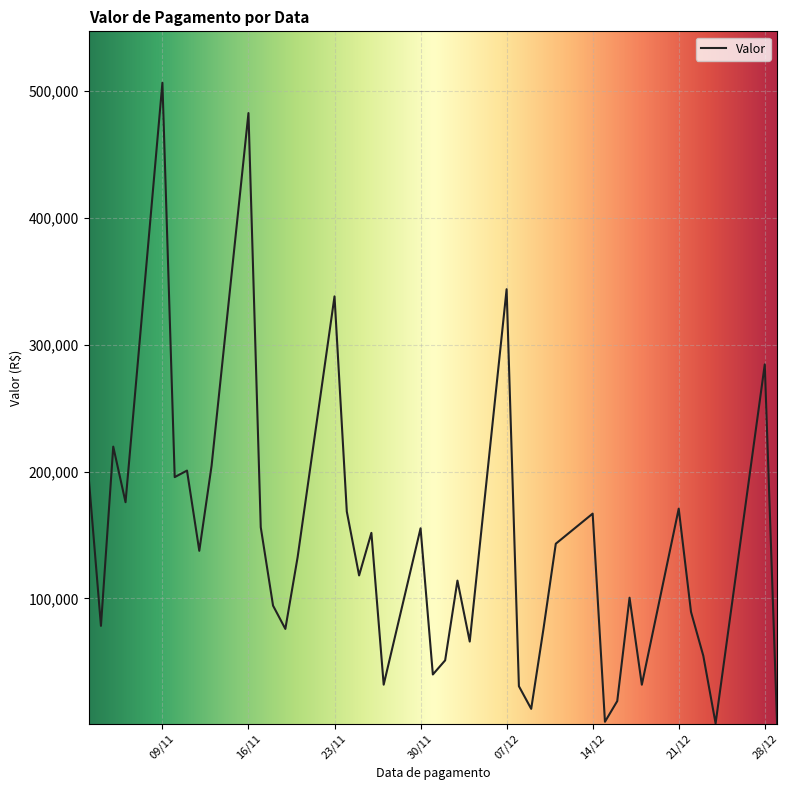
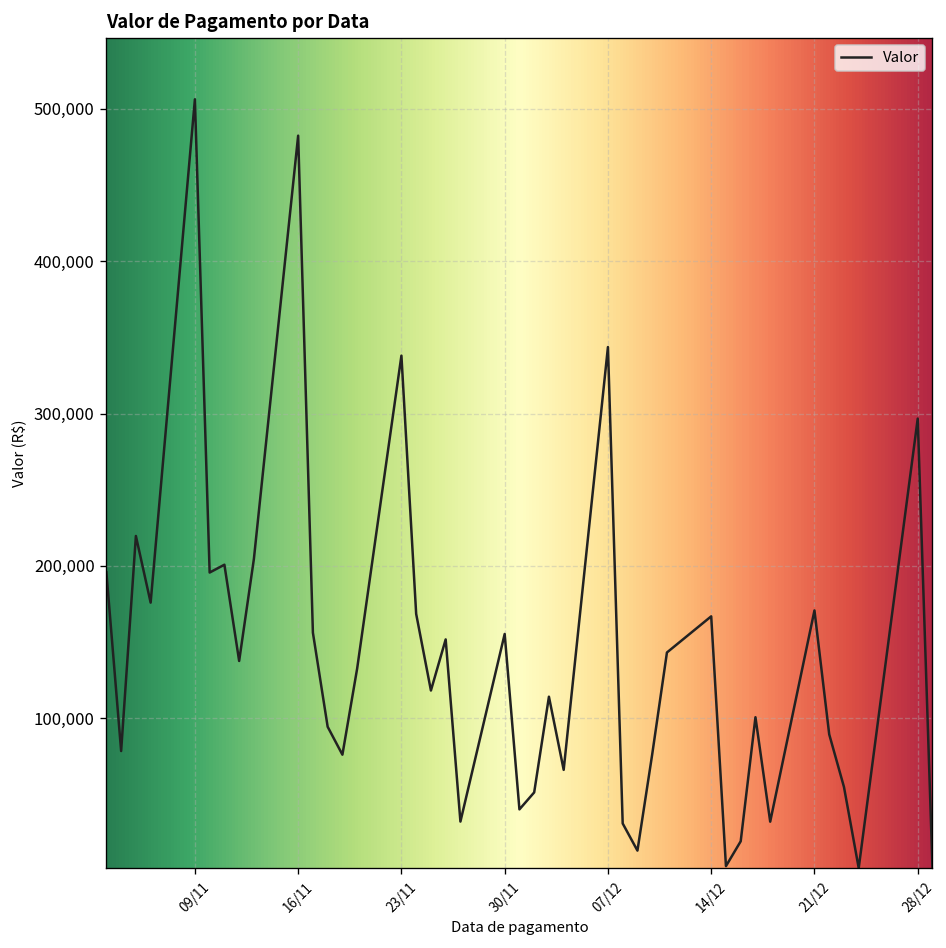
28/12: 284,000 -> 297,000
